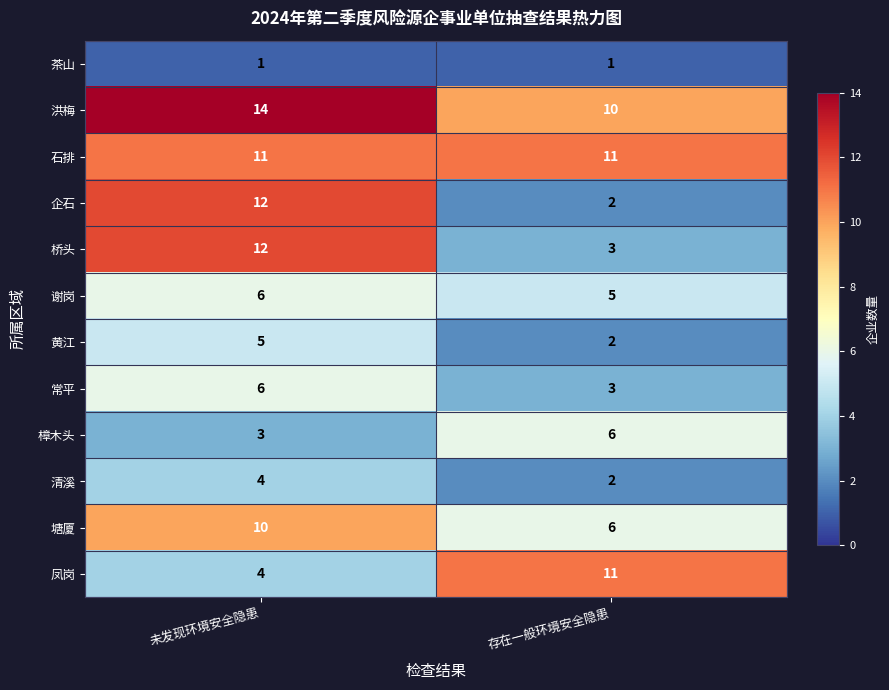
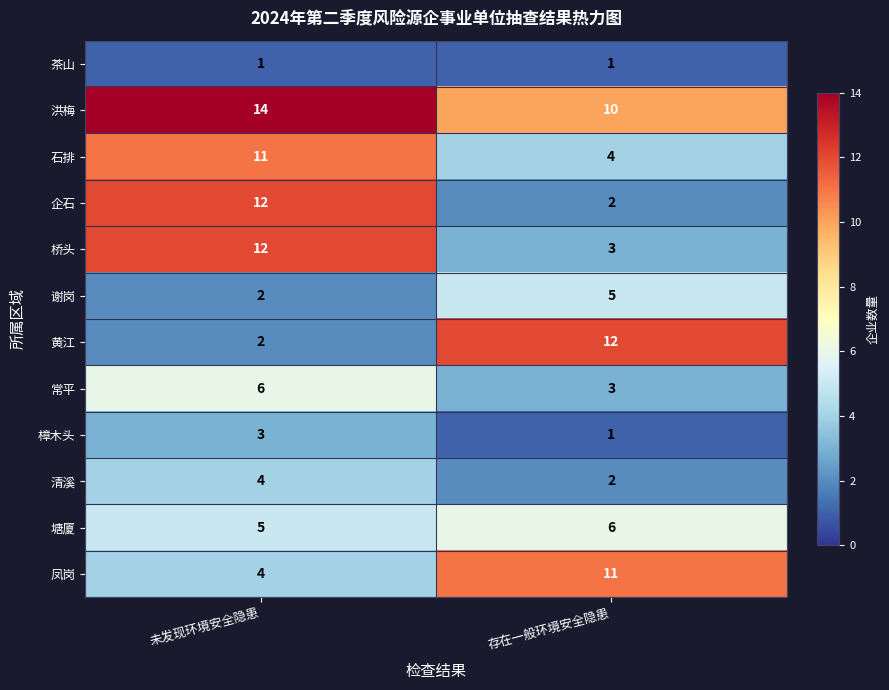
石排, 存在一般环境安全隐患: 11 -> 4
谢岗, 未发现环境安全隐患: 6 -> 2
黄江, 未发现环境安全隐患: 5 -> 2
黄江, 存在一般环境安全隐患: 2 -> 12
樟木头, 存在一般环境安全隐患: 6 -> 1
塘厦, 未发现环境安全隐患: 10 -> 5
